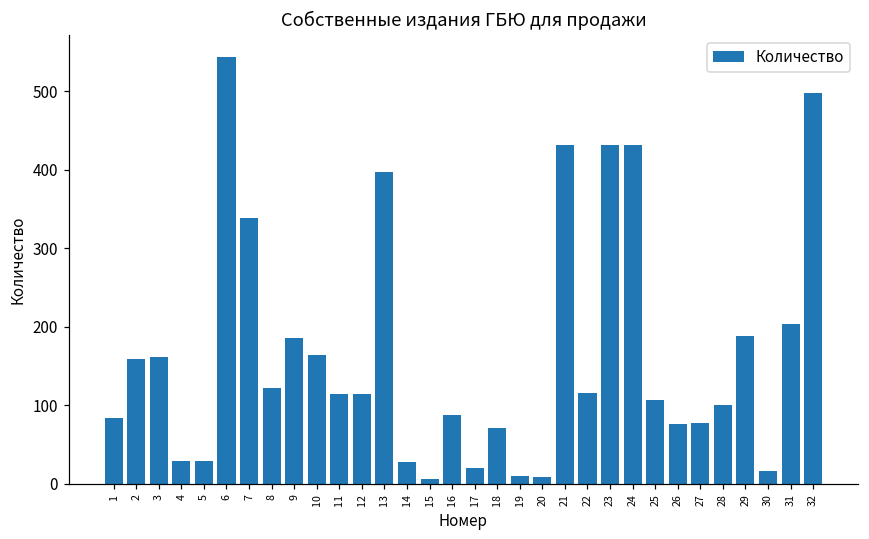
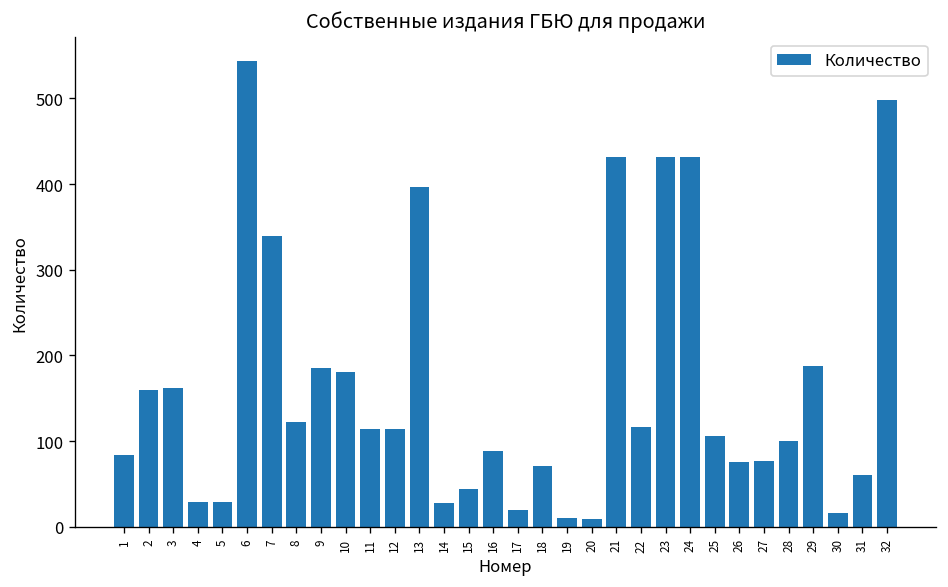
10: 160 -> 180
15: 10 -> 40
31: 200 -> 60
